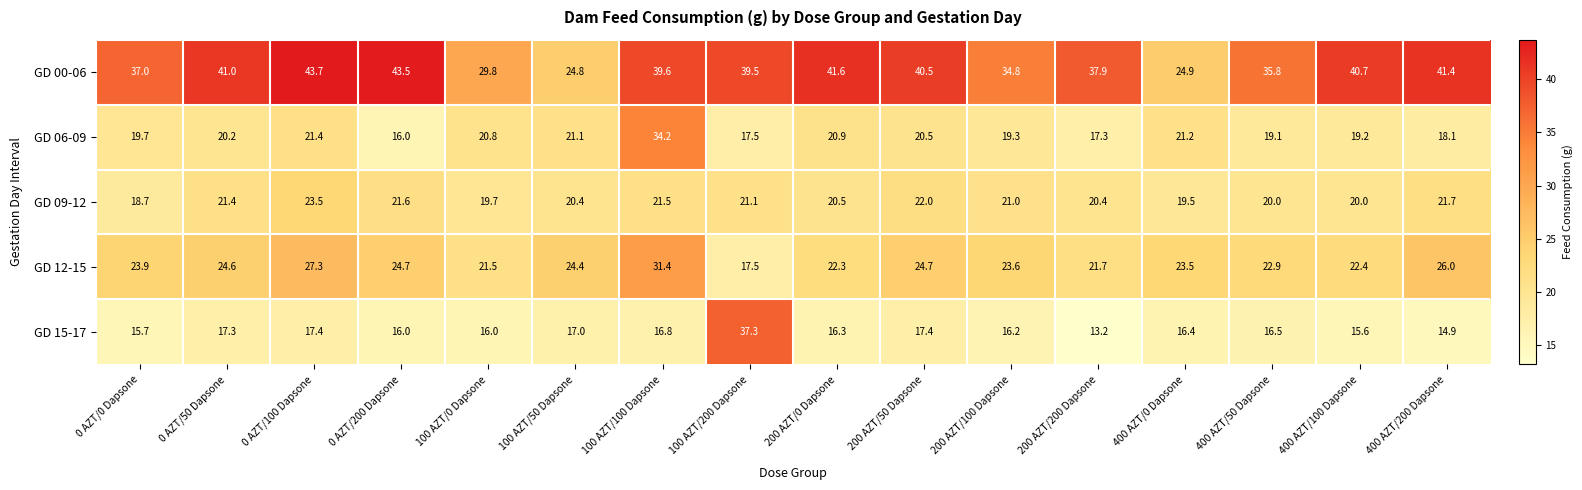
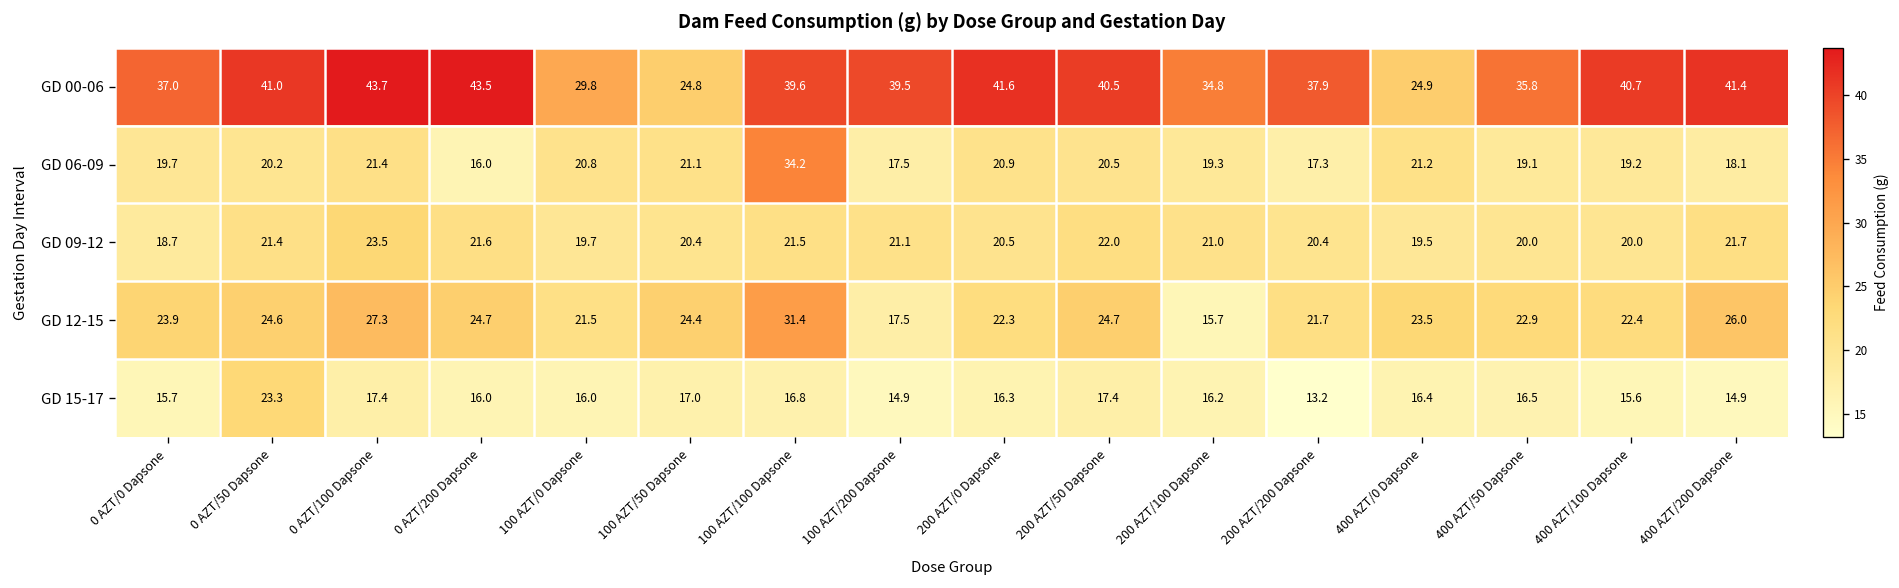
GD 12-15, 200 AZT/100 Dapsone: 23.6 -> 15.7
GD 15-17, 0 AZT/50 Dapsone: 17.3 -> 23.3
GD 15-17, 100 AZT/200 Dapsone: 37.3 -> 14.9
